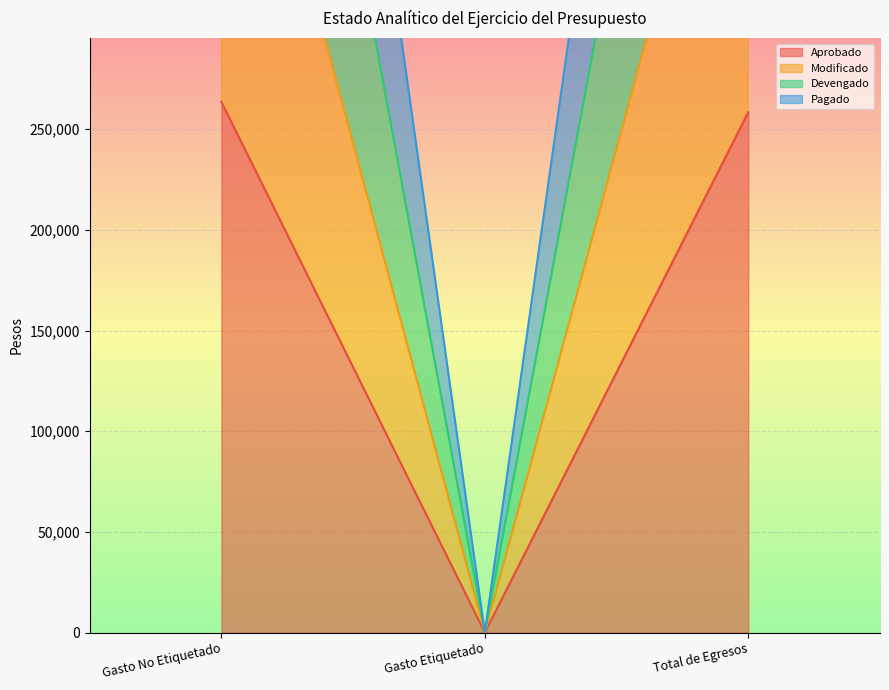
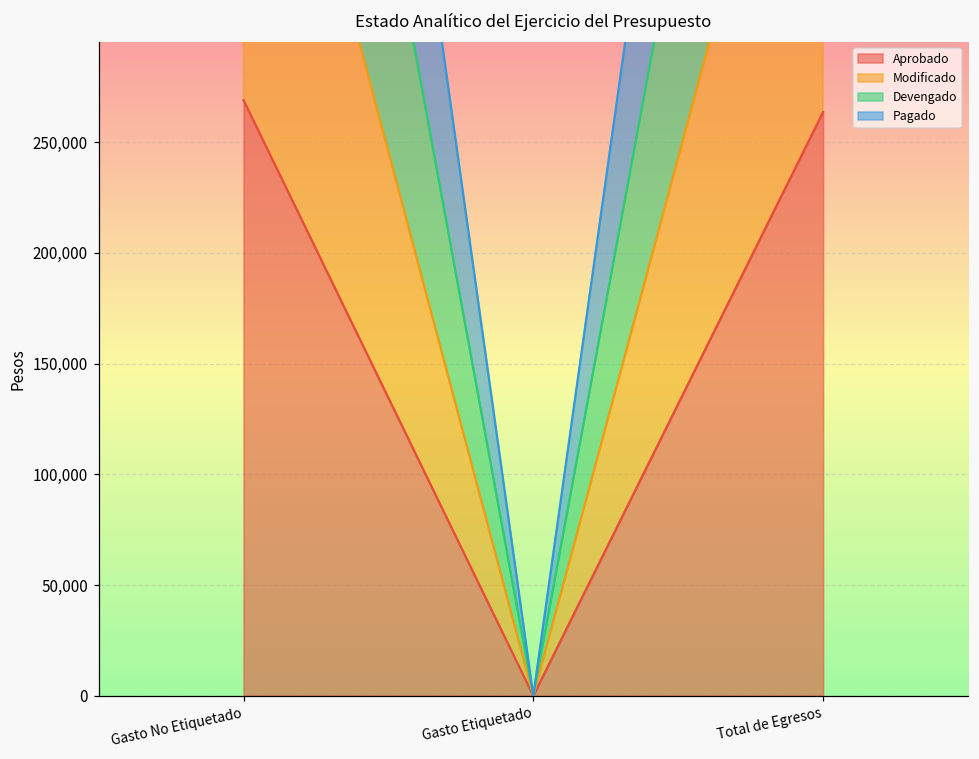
Aprobado, Gasto No Etiquetado: 264,000 -> 269,000
Aprobado, Total de Egresos: 258,000 -> 264,000
